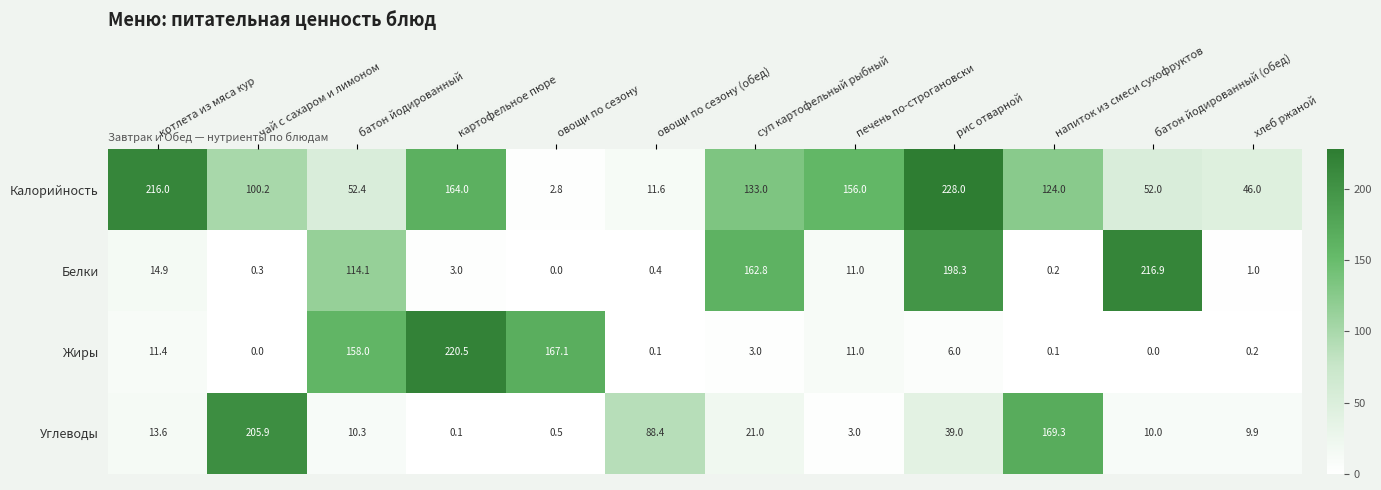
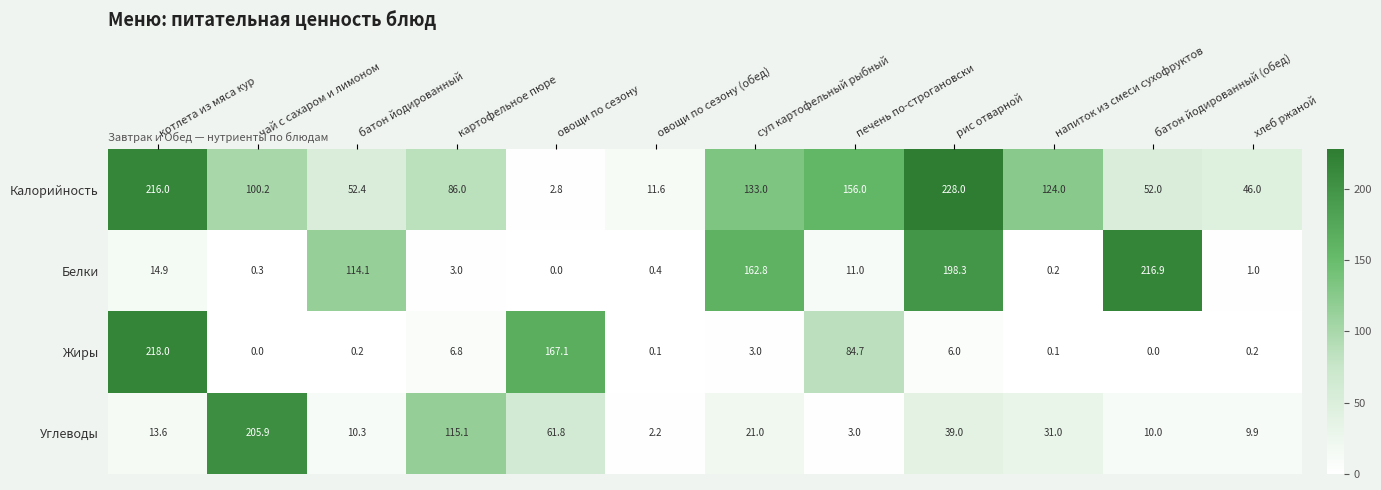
Калорийность, картофельное пюре: 164.0 -> 86.0
Жиры, котлета из мяса кур: 11.4 -> 218.0
Жиры, батон йодированный: 158.0 -> 0.2
Жиры, картофельное пюре: 220.5 -> 6.8
Жиры, печень по-строгановски: 11.0 -> 84.7
Углеводы, картофельное пюре: 0.1 -> 115.1
Углеводы, овощи по сезону: 0.5 -> 61.8
Углеводы, овощи по сезону (обед): 88.4 -> 2.2
Углеводы, напиток из смеси сухофруктов: 169.3 -> 31.0
